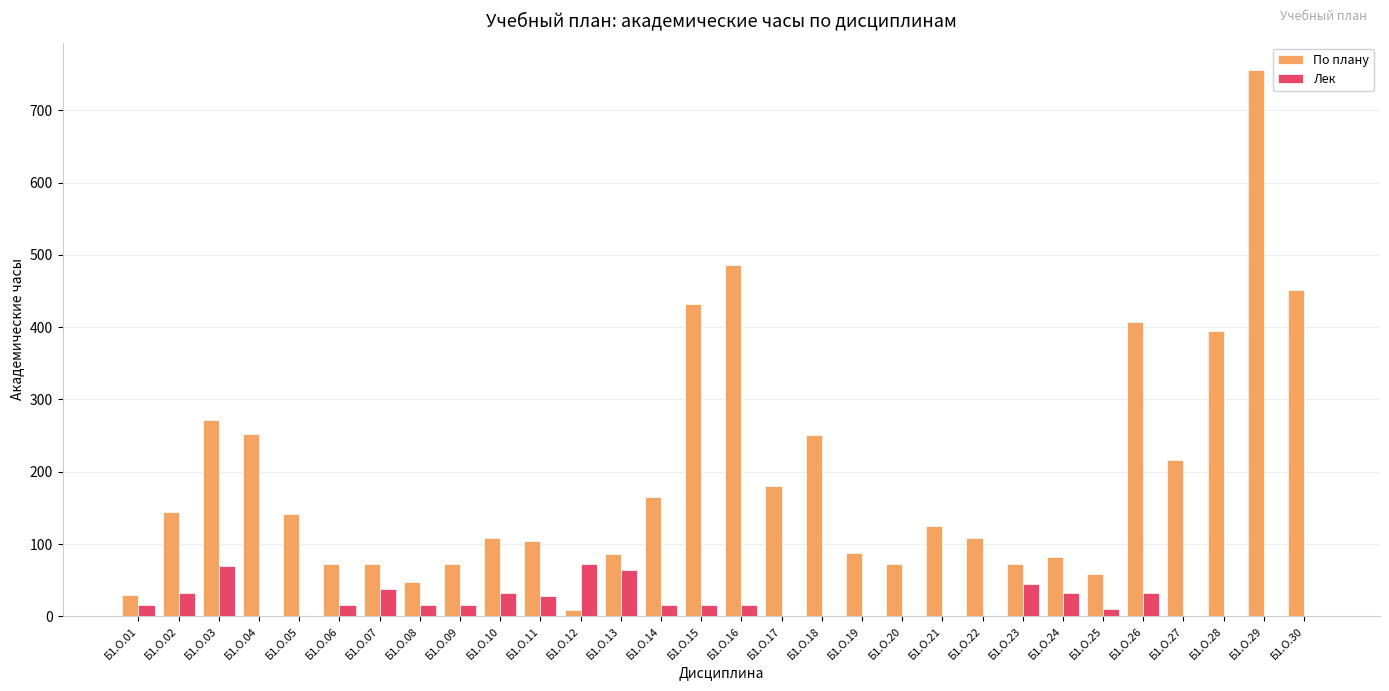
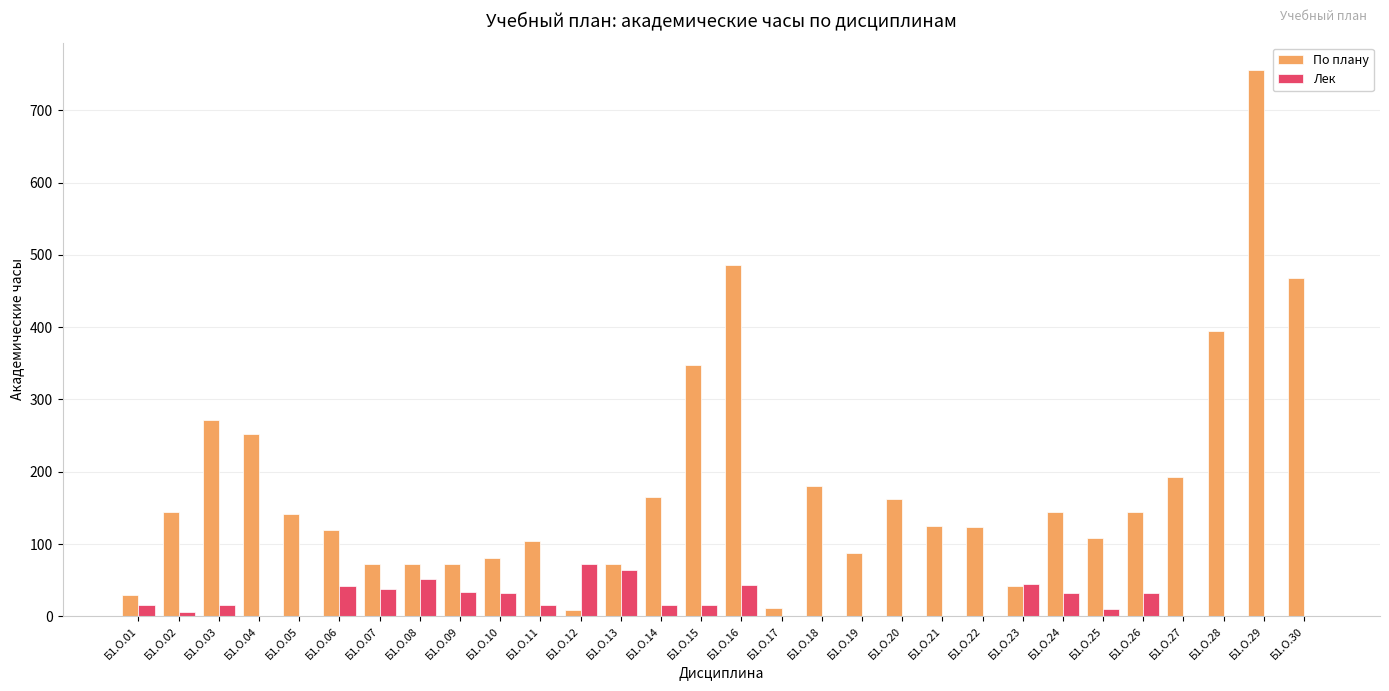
Лек, Б1.О.02: 30 -> 10
Лек, Б1.О.03: 70 -> 20
По плану, Б1.О.06: 70 -> 120
Лек, Б1.О.06: 20 -> 40
По плану, Б1.О.08: 50 -> 70
Лек, Б1.О.08: 20 -> 50
Лек, Б1.О.09: 20 -> 30
По плану, Б1.О.10: 110 -> 80
Лек, Б1.О.11: 30 -> 20
По плану, Б1.О.13: 90 -> 70
По плану, Б1.О.15: 430 -> 350
Лек, Б1.О.16: 20 -> 40
По плану, Б1.О.17: 180 -> 10
По плану, Б1.О.18: 250 -> 180
По плану, Б1.О.20: 70 -> 160
По плану, Б1.О.22: 110 -> 120
По плану, Б1.О.23: 70 -> 40
По плану, Б1.О.24: 80 -> 140
По плану, Б1.О.25: 60 -> 110
По плану, Б1.О.26: 410 -> 140
По плану, Б1.О.27: 220 -> 190
По плану, Б1.О.30: 450 -> 470
